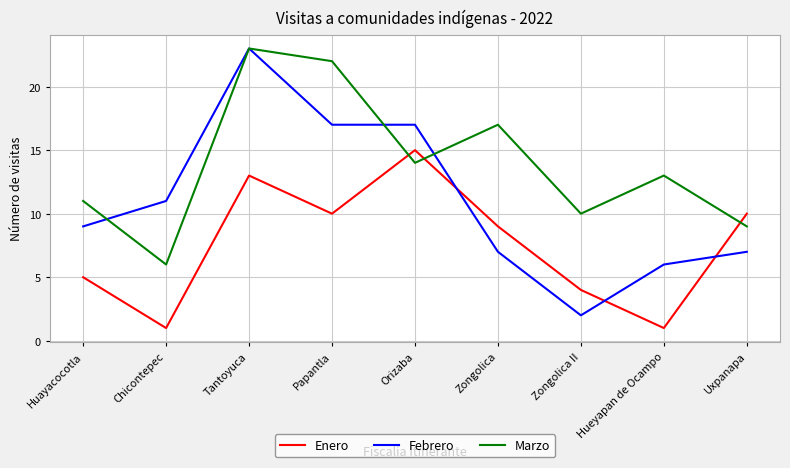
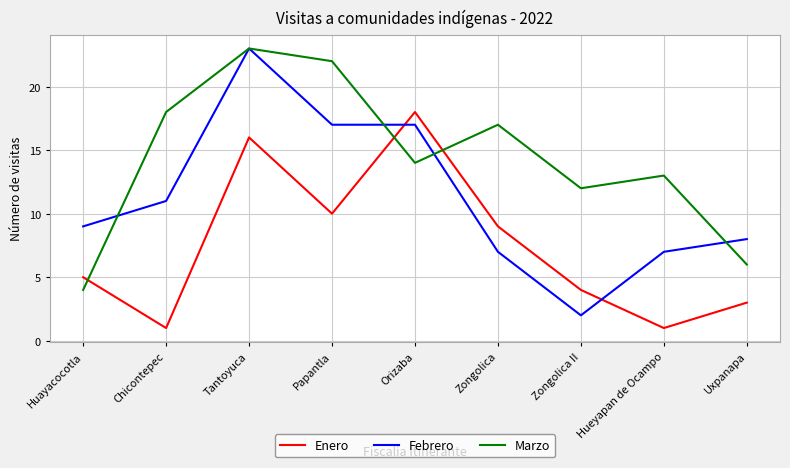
Marzo, Huayacocotla: 11 -> 4
Marzo, Chicontepec: 6 -> 18
Enero, Tantoyuca: 13 -> 16
Enero, Orizaba: 15 -> 18
Marzo, Zongolica II: 10 -> 12
Febrero, Hueyapan de Ocampo: 6 -> 7
Enero, Uxpanapa: 10 -> 3
Febrero, Uxpanapa: 7 -> 8
Marzo, Uxpanapa: 9 -> 6
